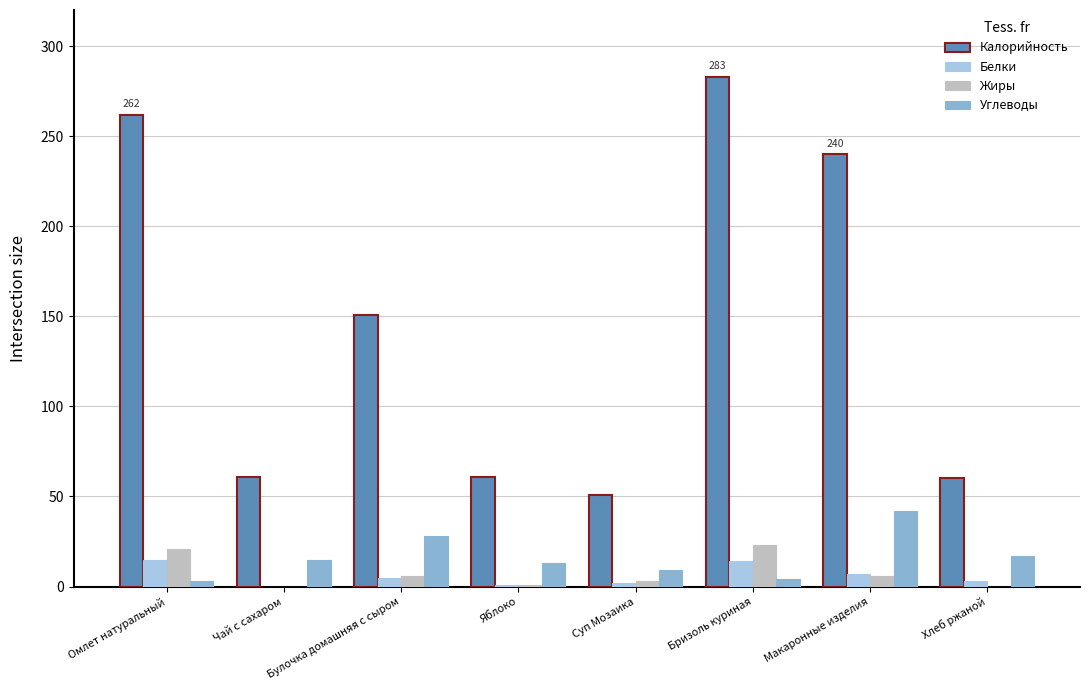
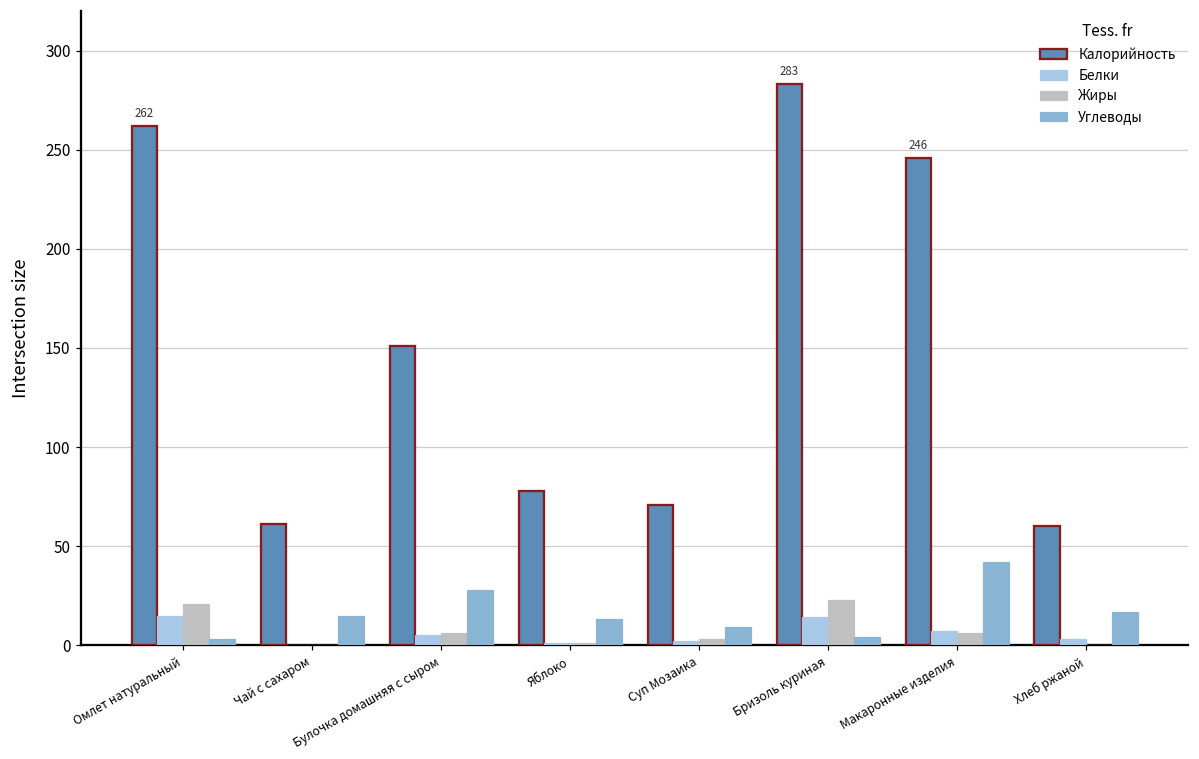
Калорийность, Яблоко: 61 -> 78
Калорийность, Суп Мозаика: 51 -> 71
Калорийность, Макаронные изделия: 240 -> 246
